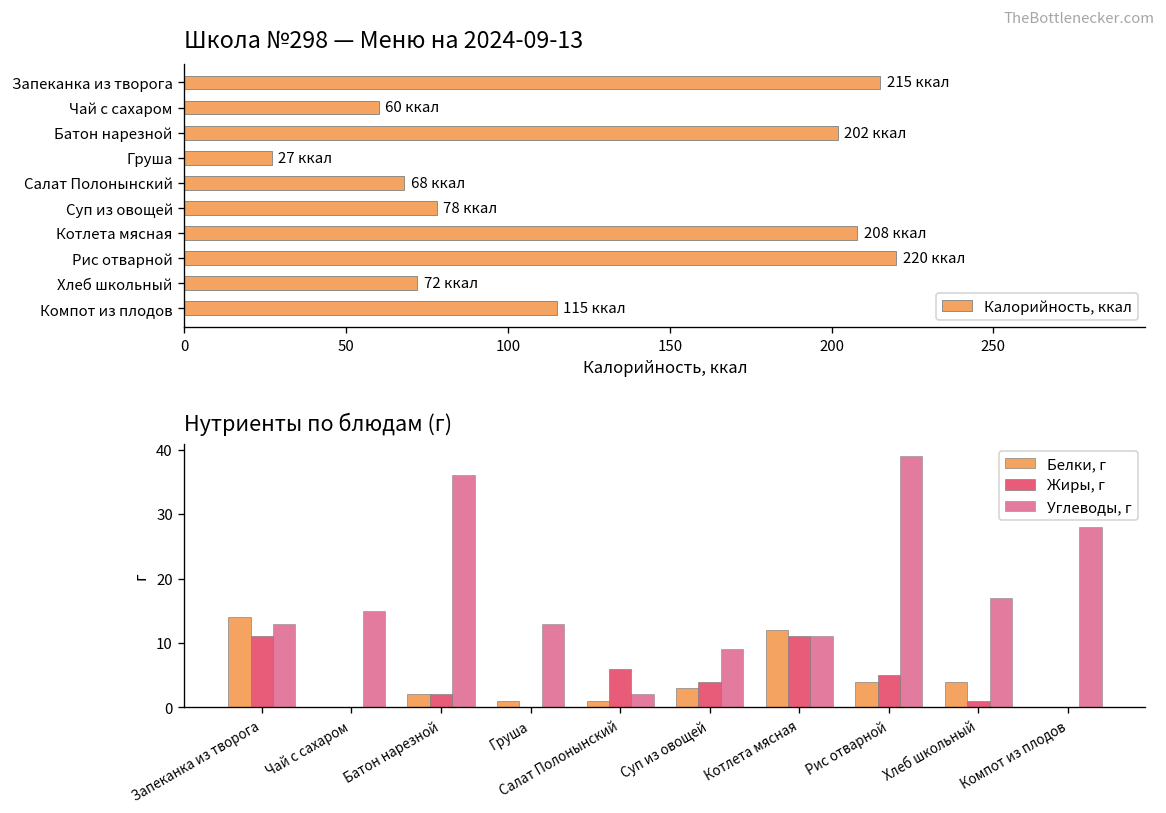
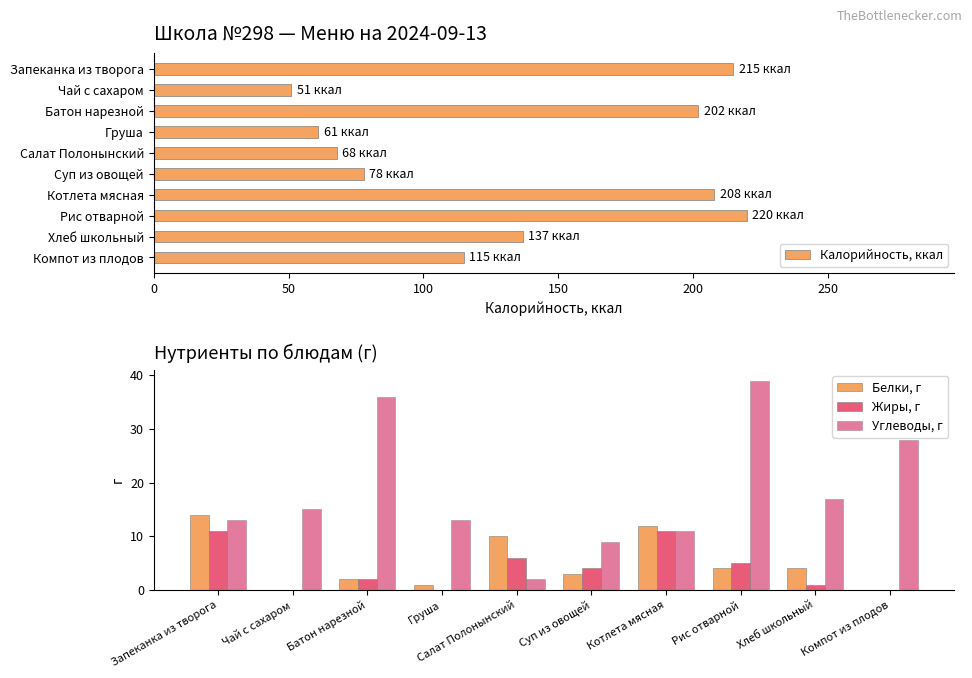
Школа №298 — Меню на 2024-09-13, Чай с сахаром: 60 -> 51
Школа №298 — Меню на 2024-09-13, Груша: 27 -> 61
Школа №298 — Меню на 2024-09-13, Хлеб школьный: 72 -> 137
Нутриенты по блюдам (г), Белки, г, Салат Полонынский: 1 -> 10
